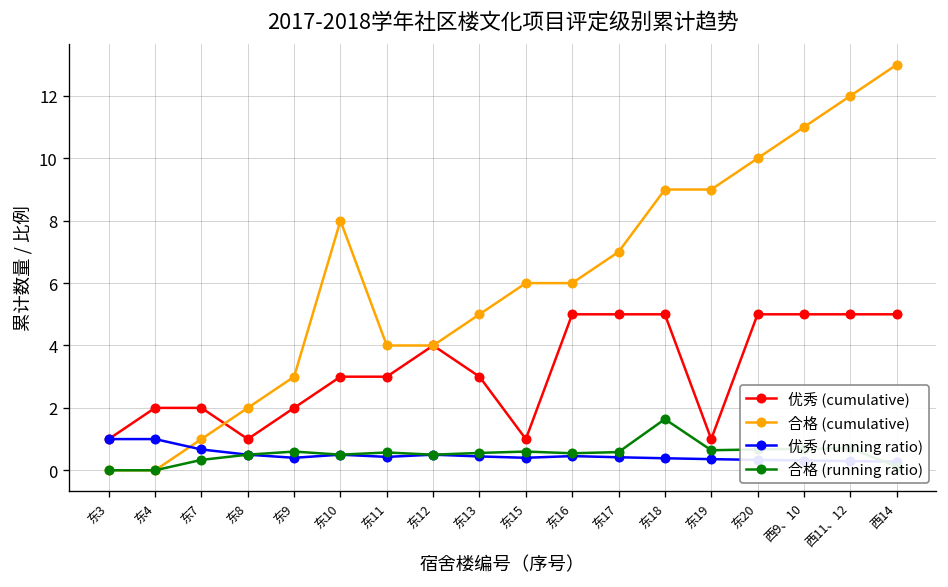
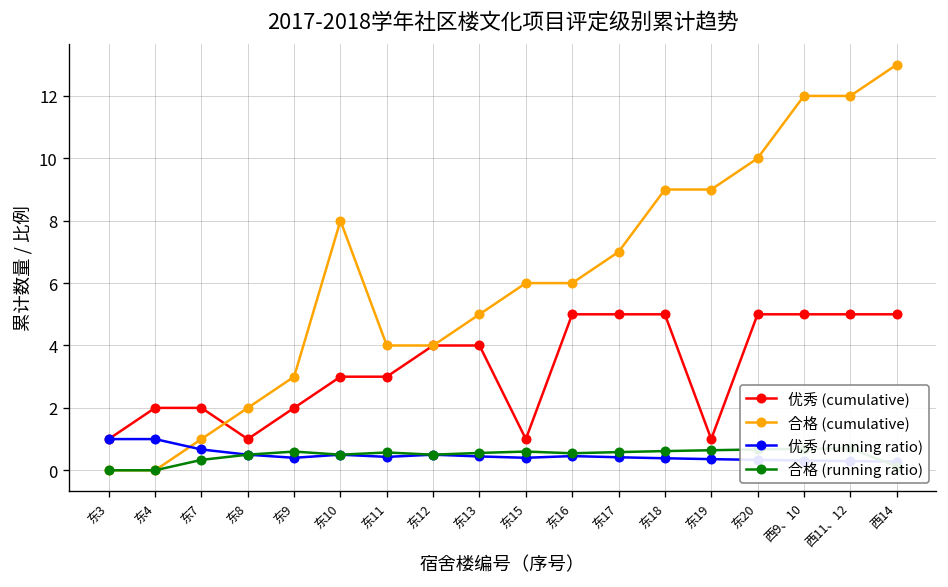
优秀 (cumulative), 东13: 3 -> 4
合格 (running ratio), 东18: 1.6 -> 0.6
合格 (cumulative), 西9、10: 11 -> 12
